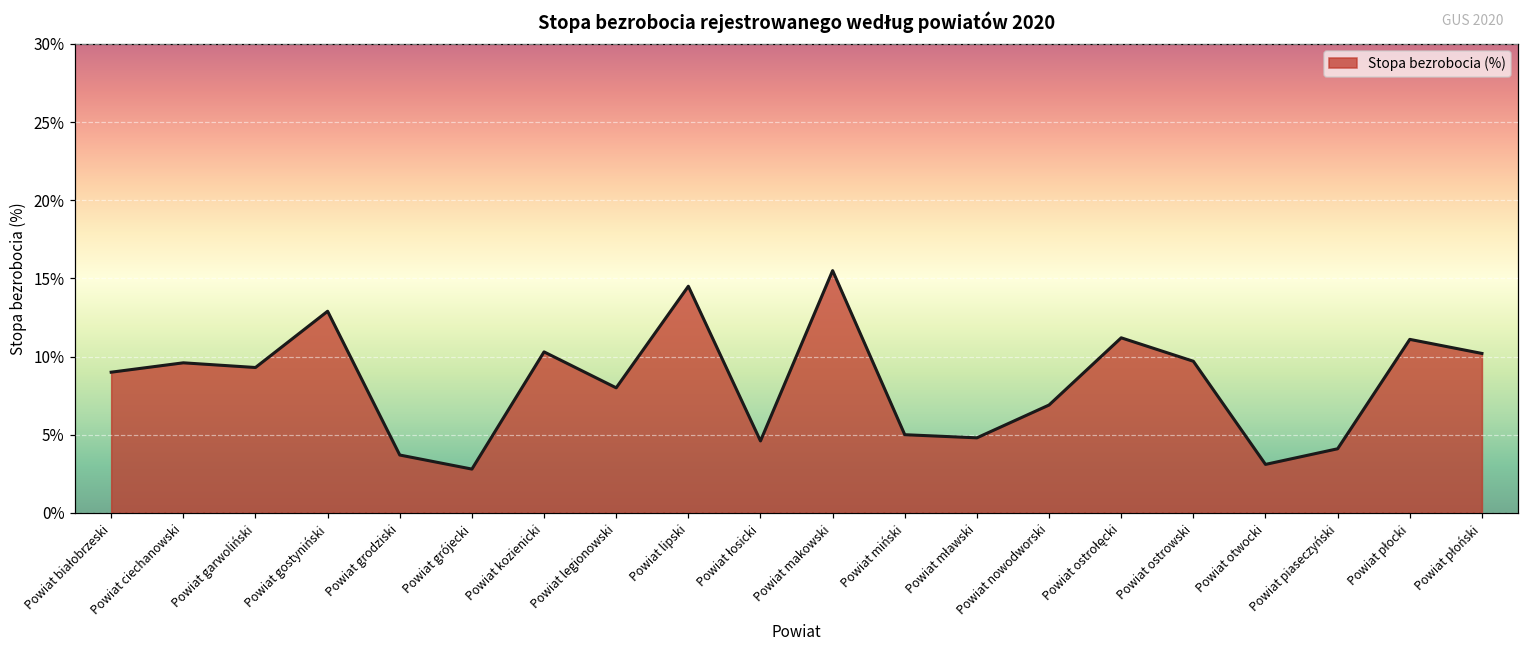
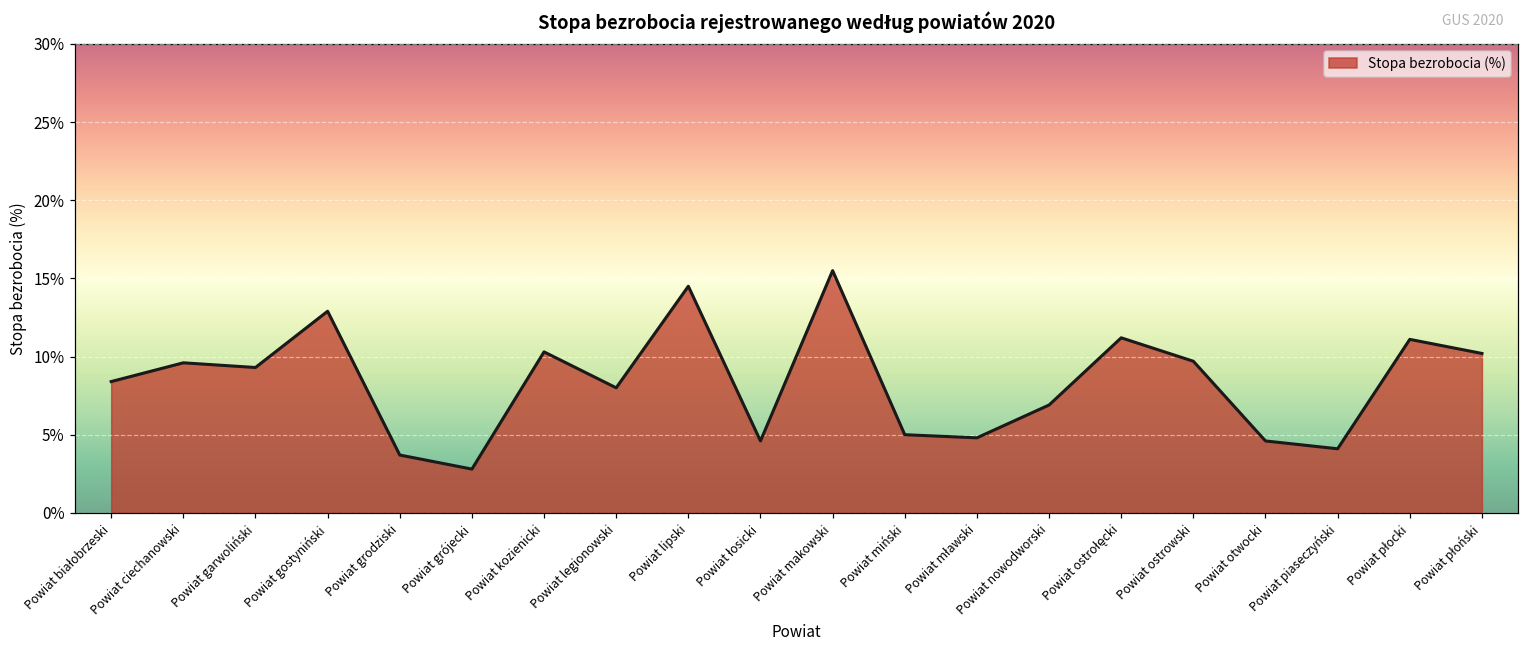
Powiat białobrzeski: 9.0% -> 8.4%
Powiat otwocki: 3.1% -> 4.6%
